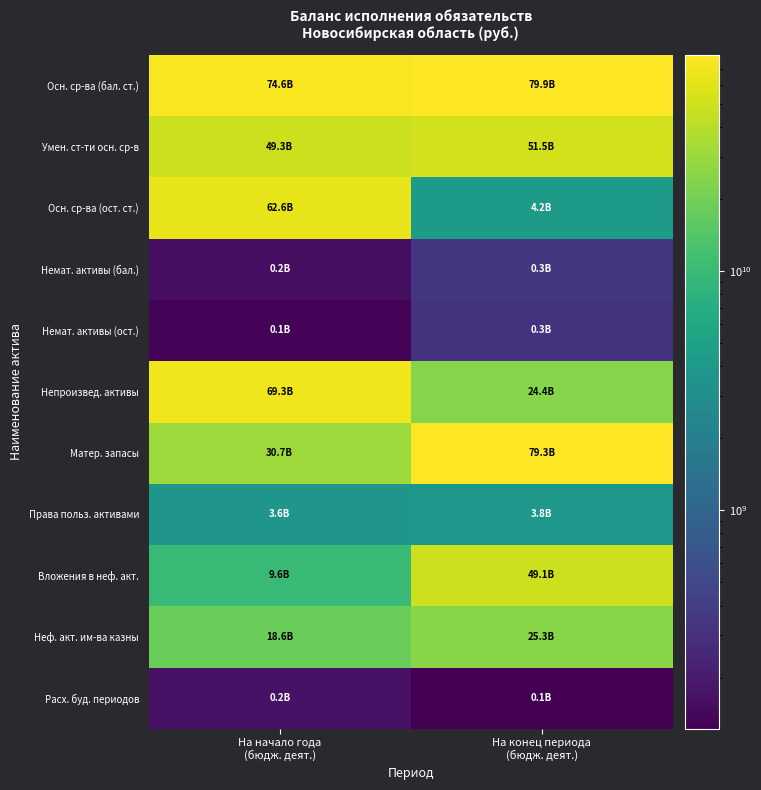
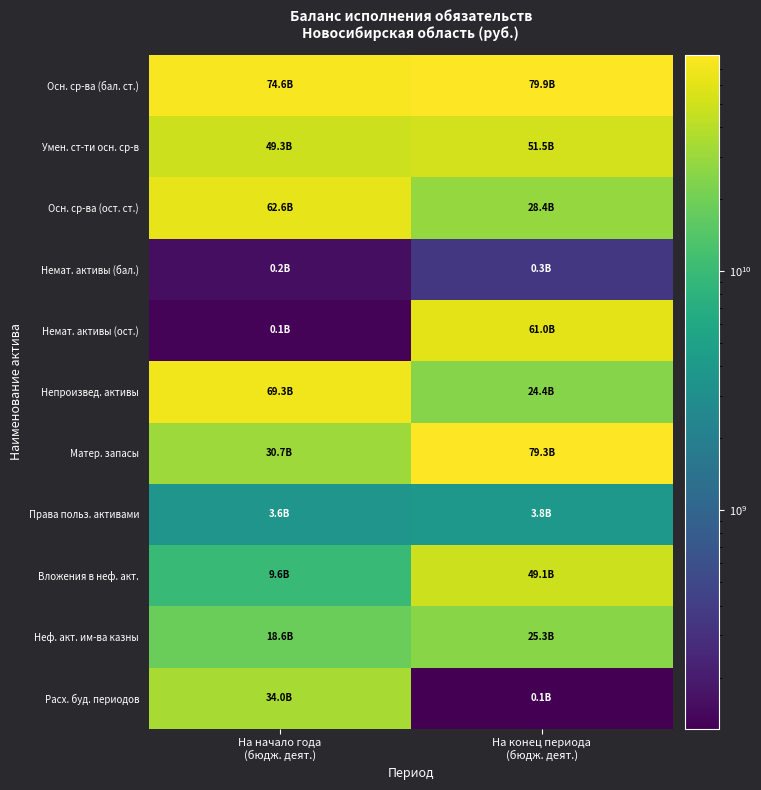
Осн. ср-ва (ост. ст.), На конец периода (бюдж. деят.): 4.2B -> 28.4B
Немат. активы (ост.), На конец периода (бюдж. деят.): 0.3B -> 61.0B
Расх. буд. периодов, На начало года (бюдж. деят.): 0.2B -> 34.0B
